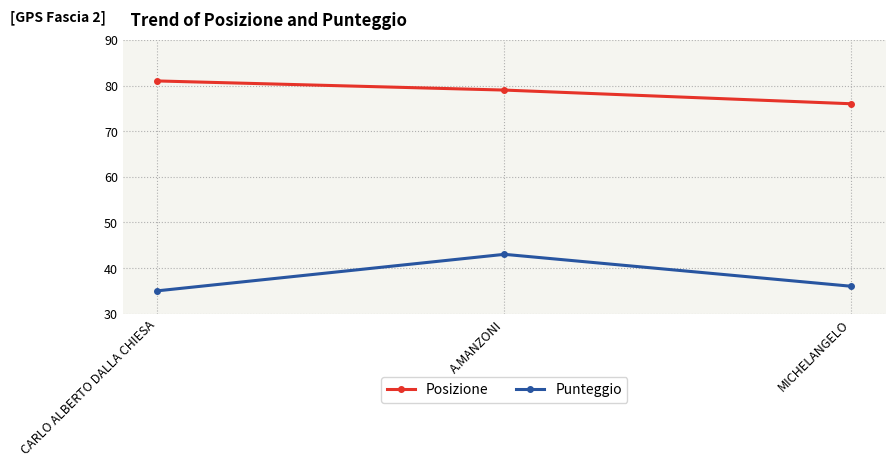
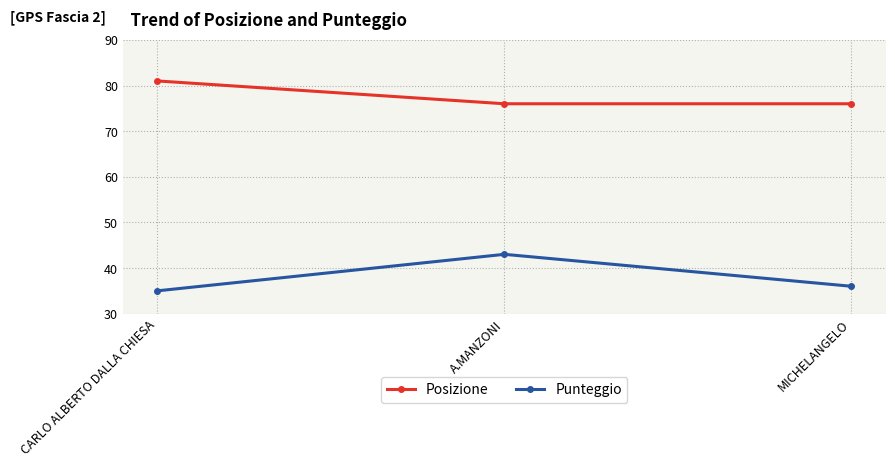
Posizione, A.MANZONI: 79 -> 76
